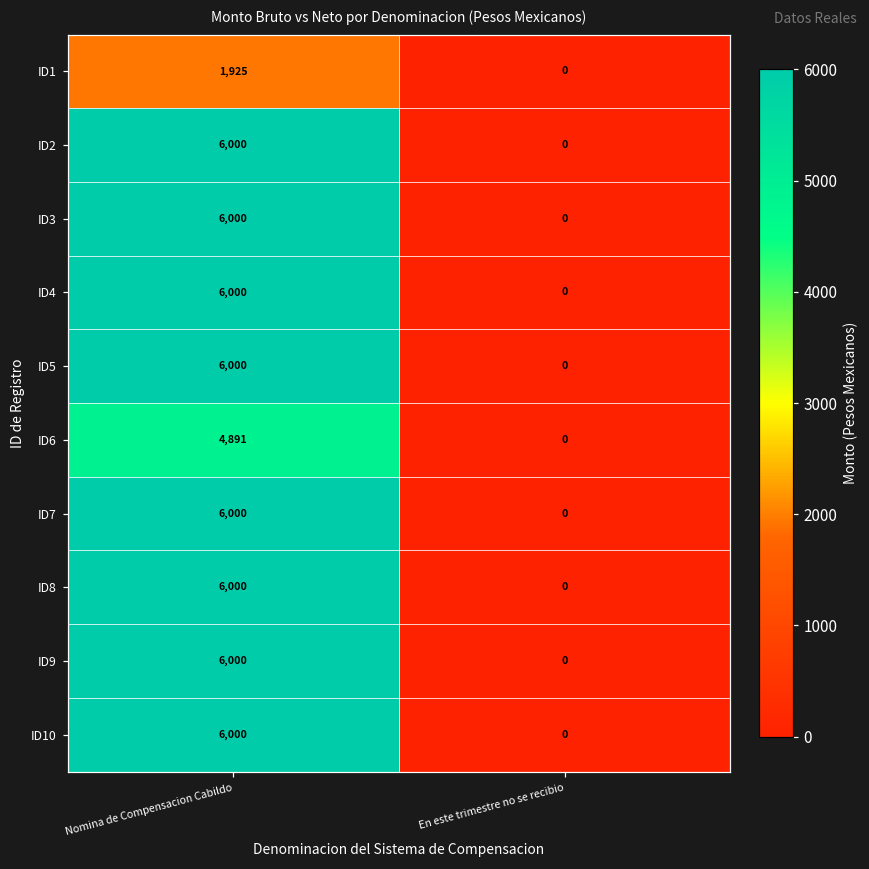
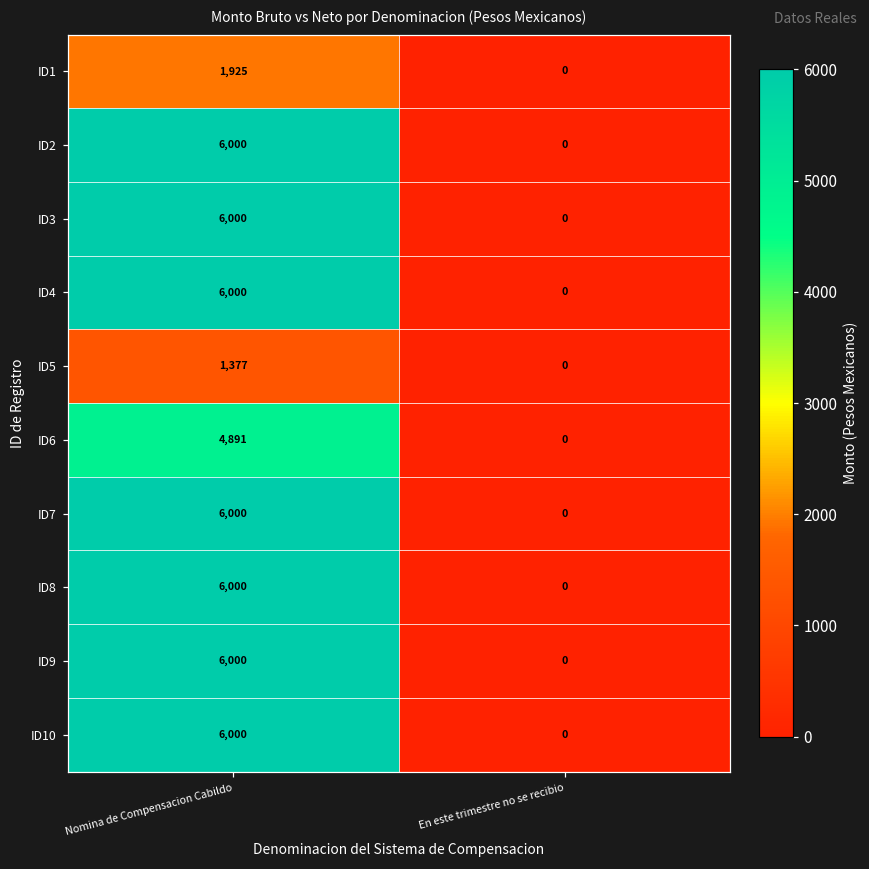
ID5, Nomina de Compensacion Cabildo: 6,000 -> 1,377
